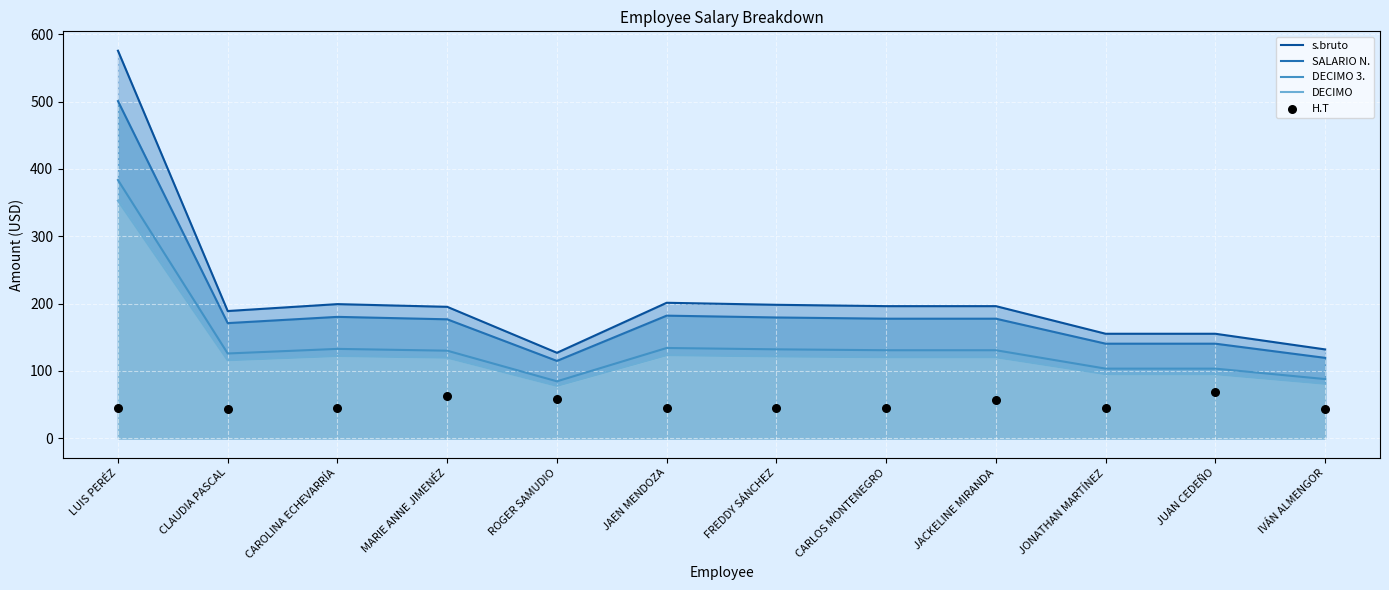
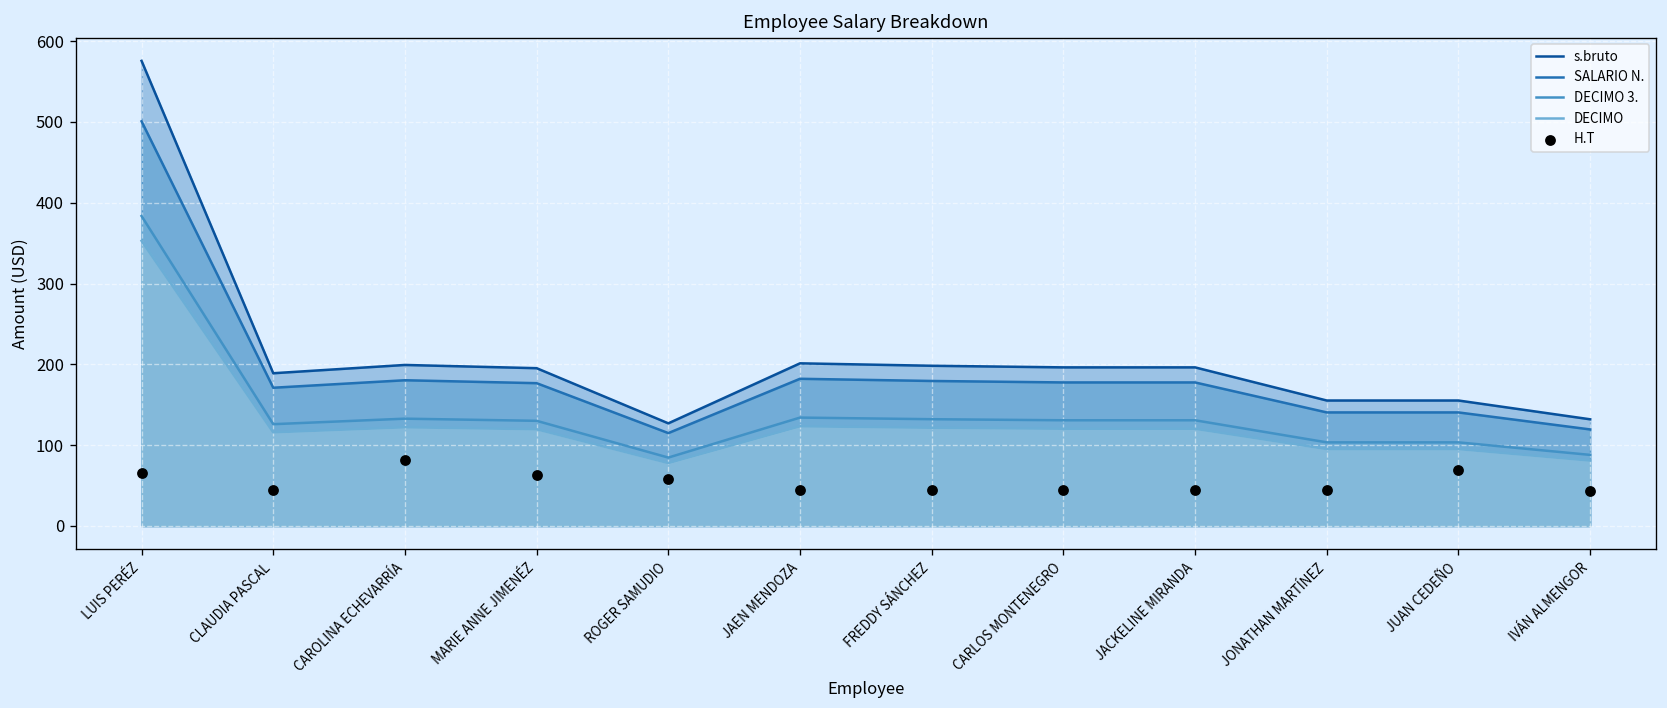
H.T, LUIS PERÉZ: 50 -> 70
H.T, CAROLINA ECHEVARRÍA: 50 -> 80
H.T, JACKELINE MIRANDA: 60 -> 50
